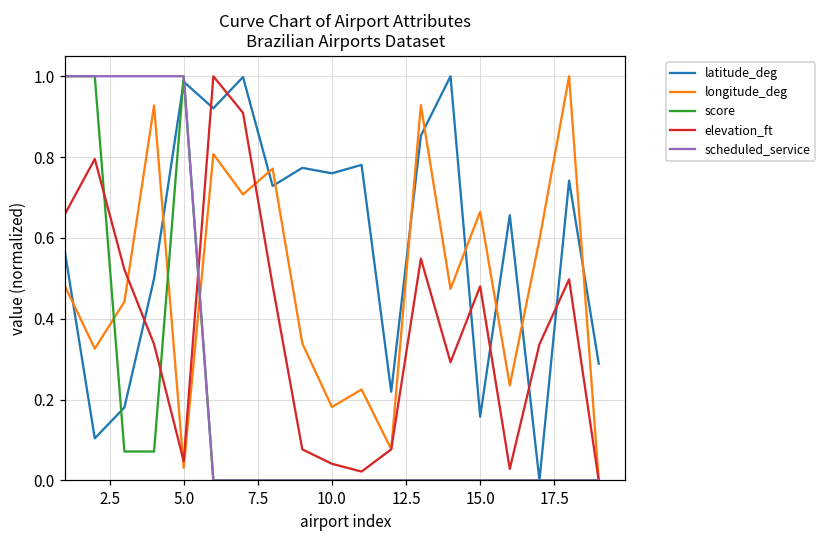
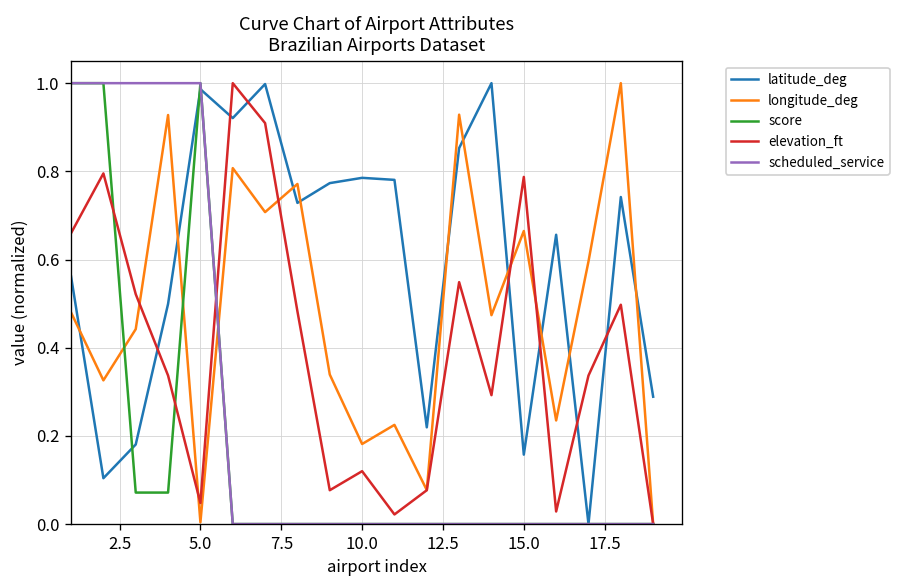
longitude_deg, 5.0: 0.03 -> 0.00
latitude_deg, 10.0: 0.76 -> 0.79
elevation_ft, 10.0: 0.04 -> 0.12
elevation_ft, 15.0: 0.48 -> 0.79
